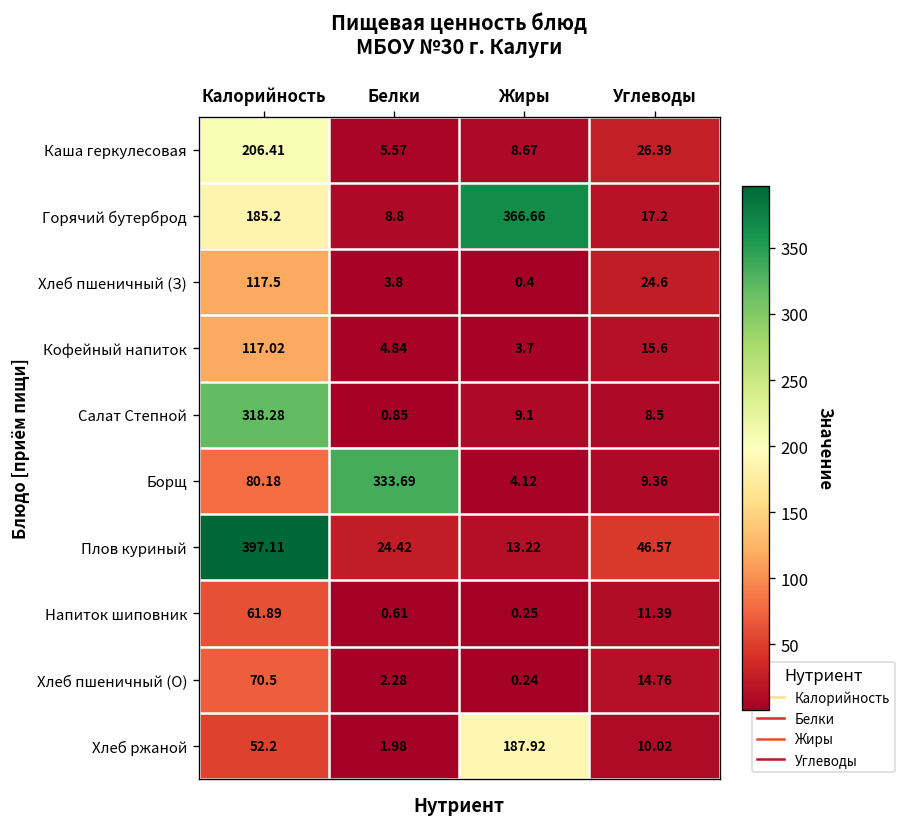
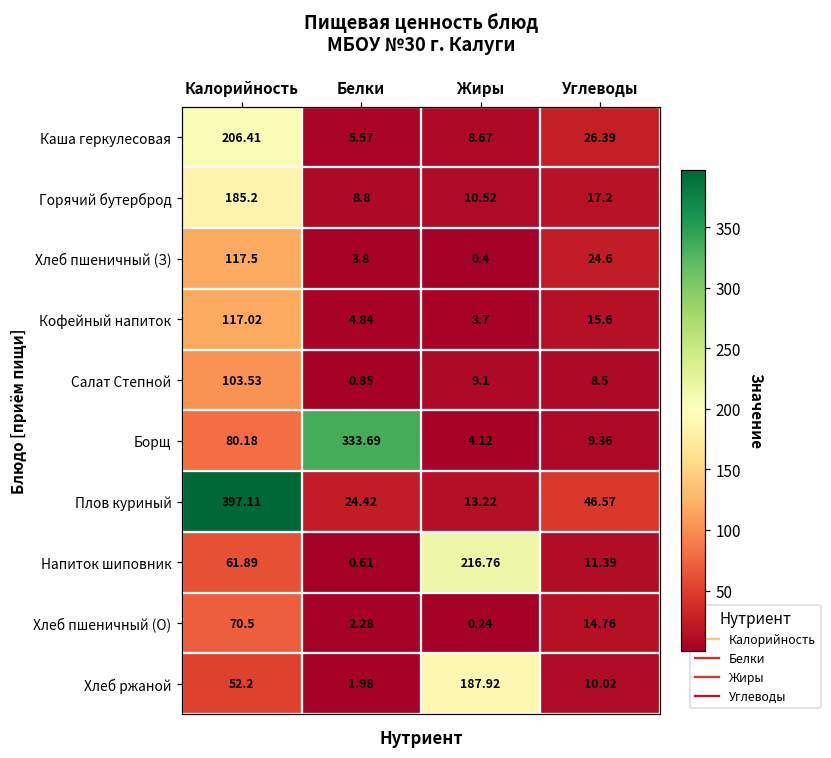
Горячий бутерброд, Жиры: 366.66 -> 10.52
Салат Степной, Калорийность: 318.28 -> 103.53
Напиток шиповник, Жиры: 0.25 -> 216.76
